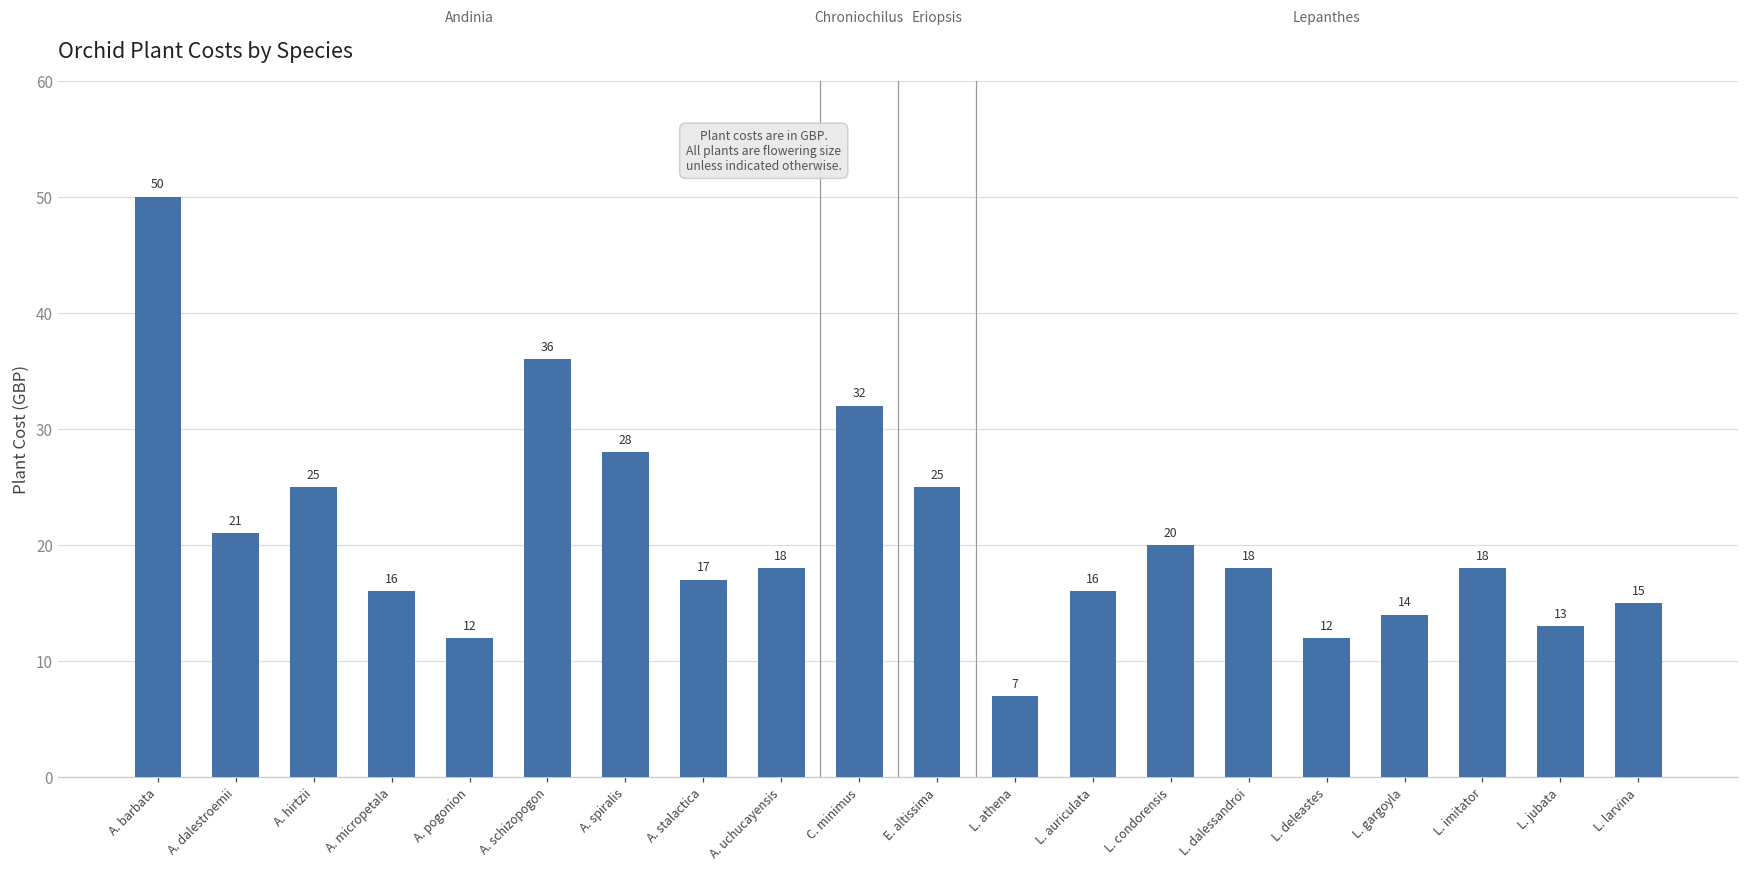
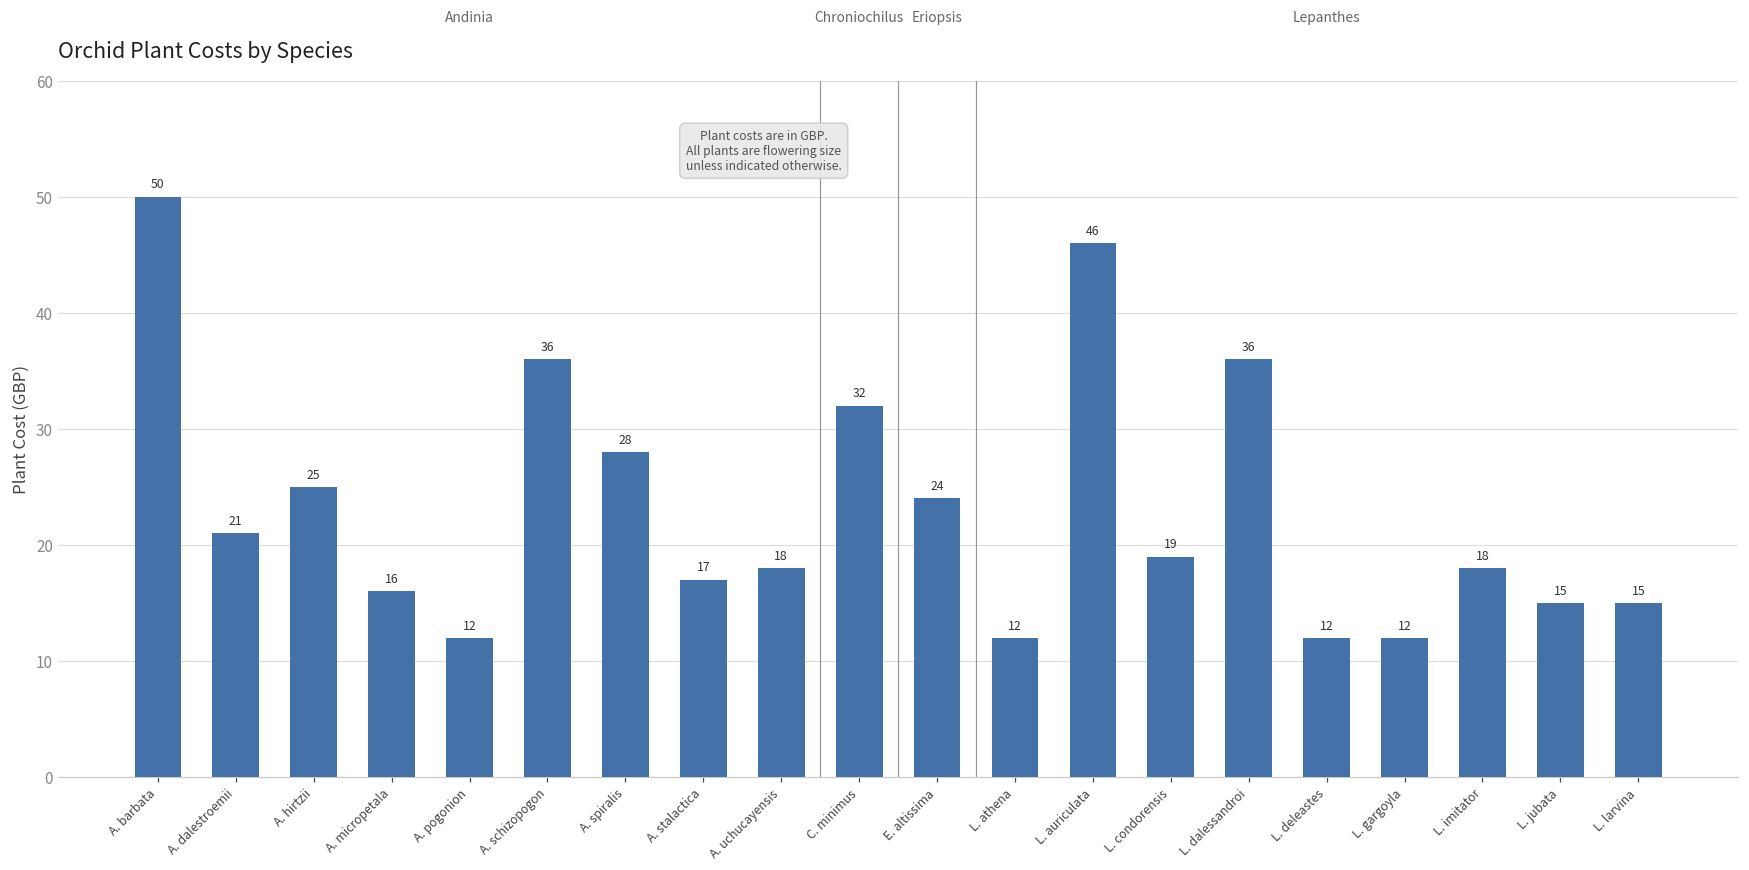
E. altissima: 25 -> 24
L. athena: 7 -> 12
L. auriculata: 16 -> 46
L. condorensis: 20 -> 19
L. dalessandroi: 18 -> 36
L. gargoyla: 14 -> 12
L. jubata: 13 -> 15
